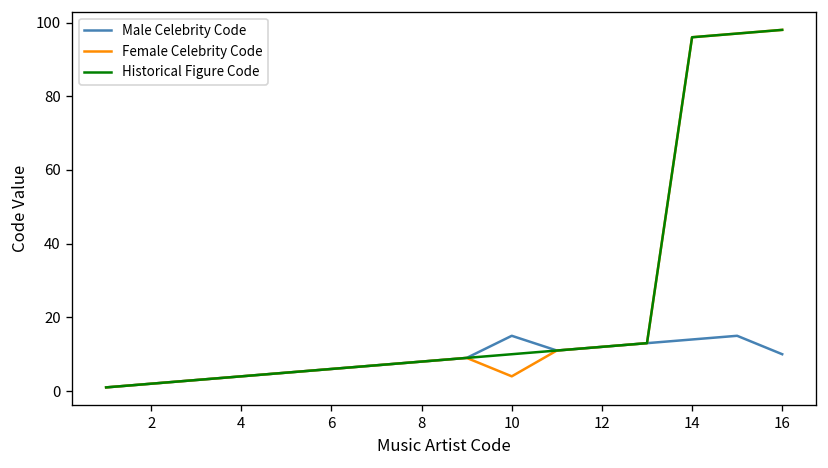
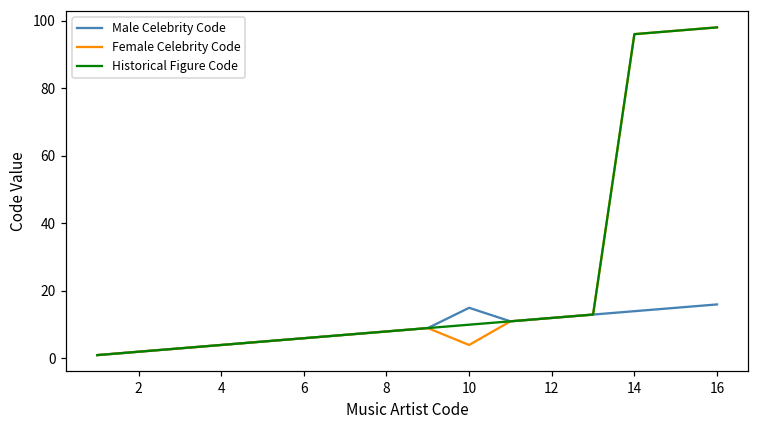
Male Celebrity Code, 16: 10 -> 16
